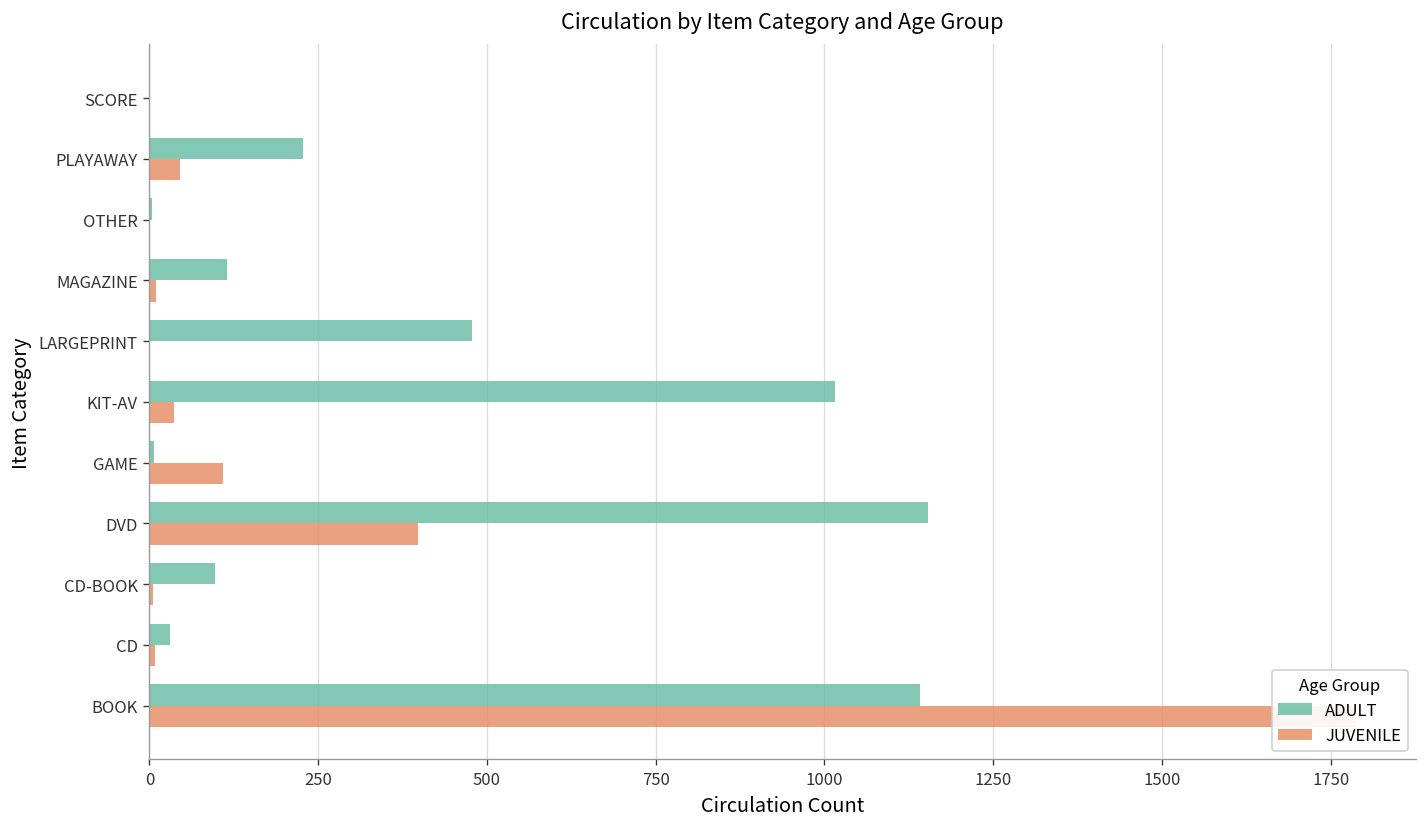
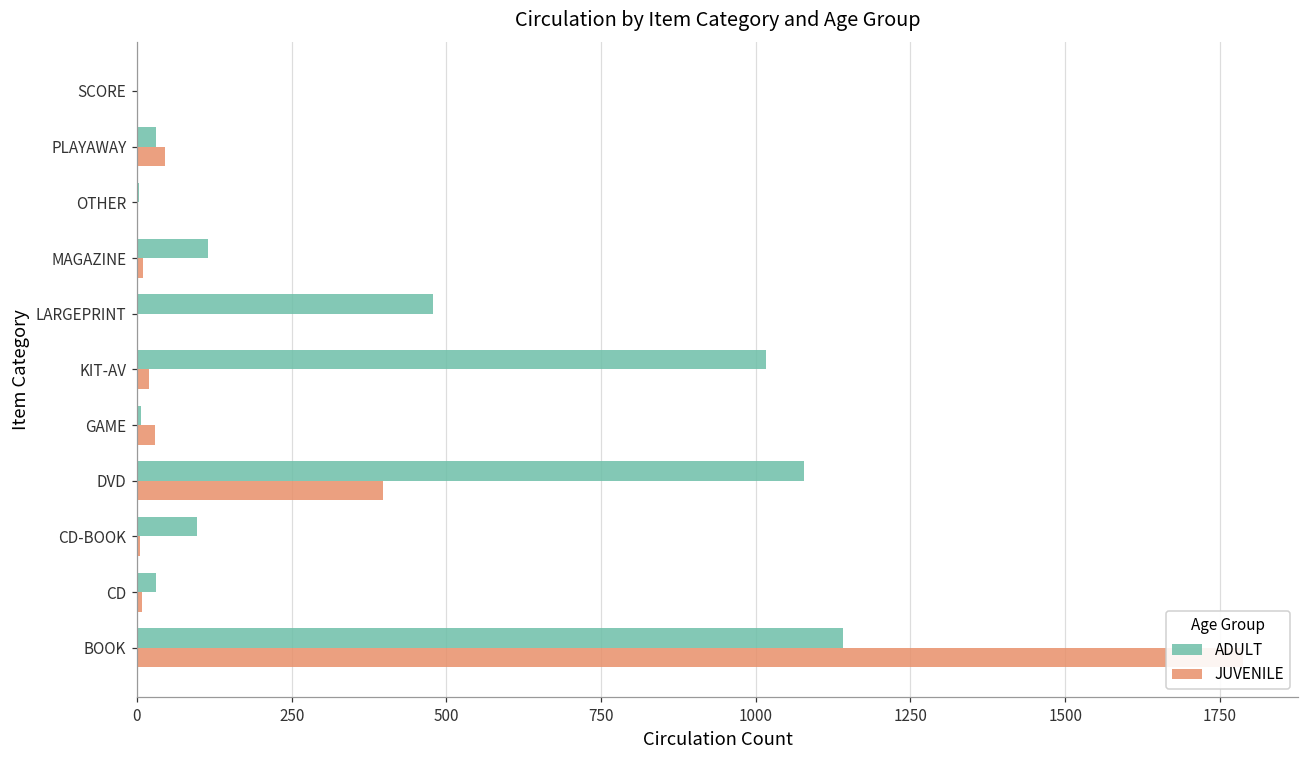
ADULT, PLAYAWAY: 230 -> 30
JUVENILE, KIT-AV: 40 -> 20
JUVENILE, GAME: 110 -> 30
ADULT, DVD: 1150 -> 1080
